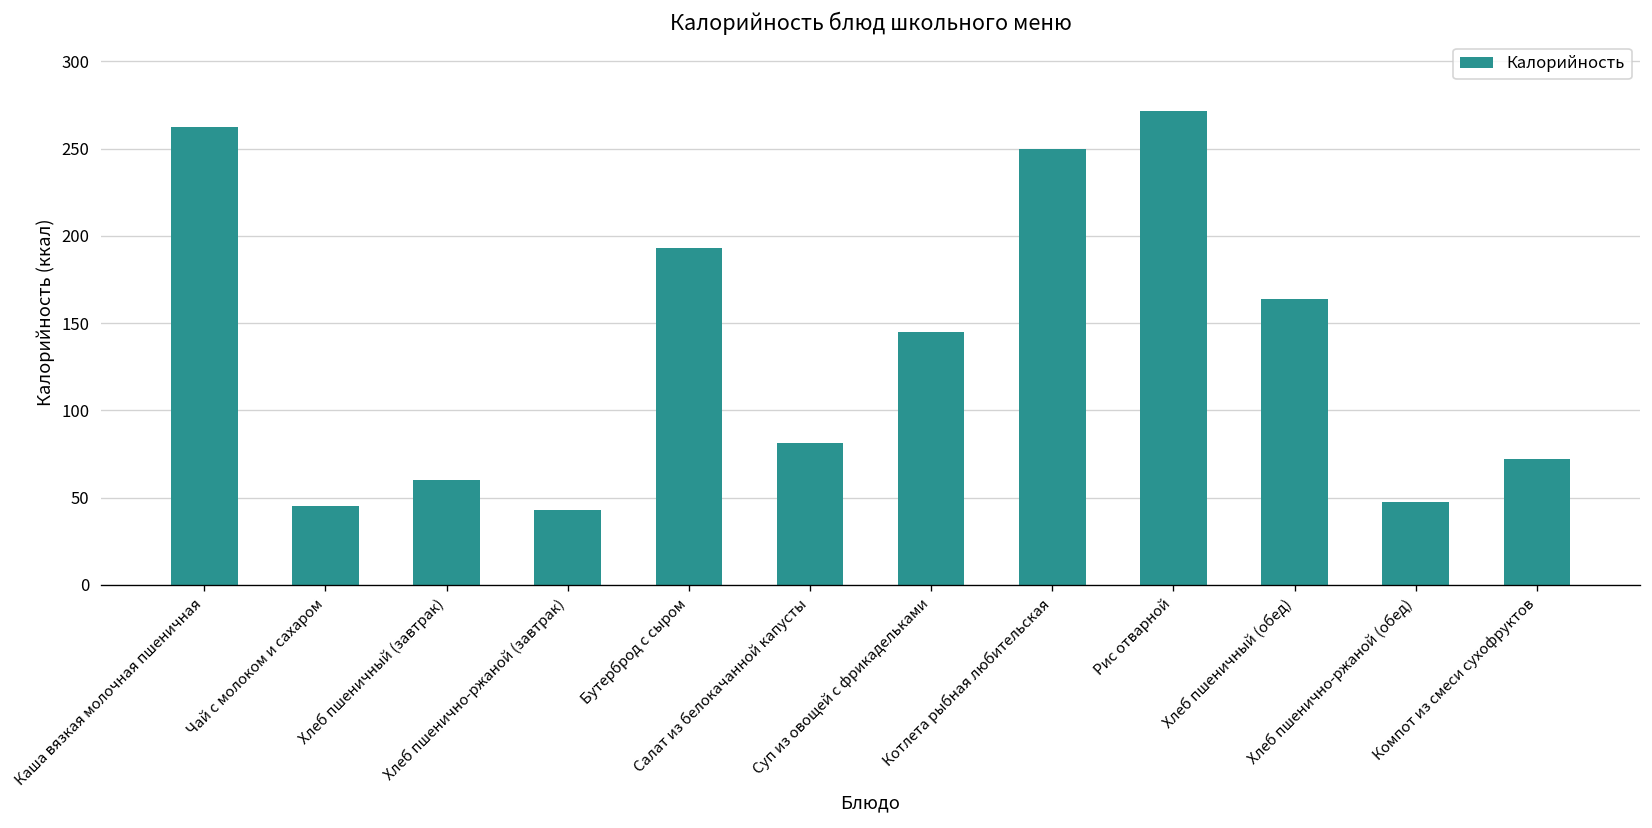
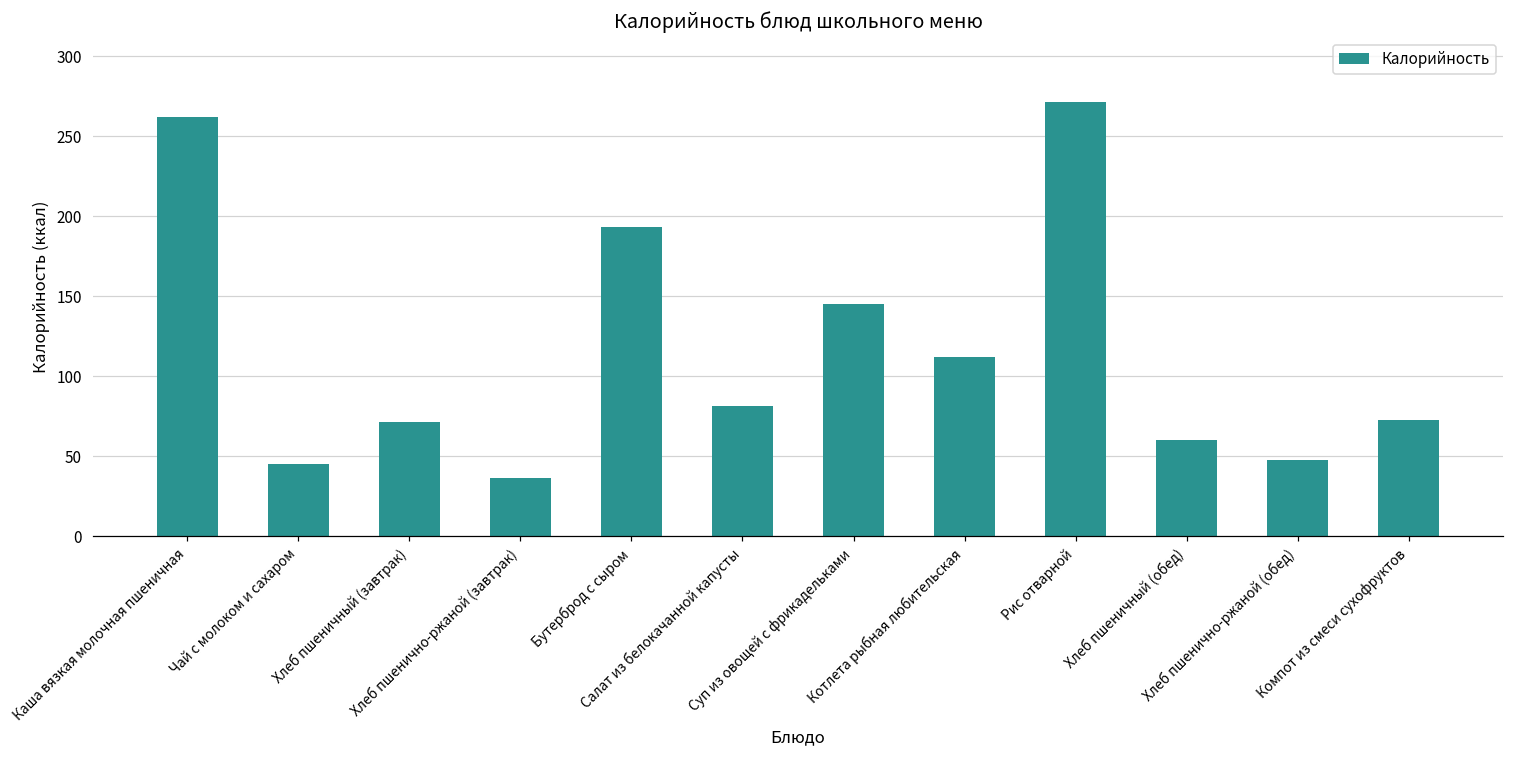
Хлеб пшеничный (завтрак): 60 -> 72
Хлеб пшенично-ржаной (завтрак): 43 -> 37
Котлета рыбная любительская: 250 -> 112
Хлеб пшеничный (обед): 164 -> 60
